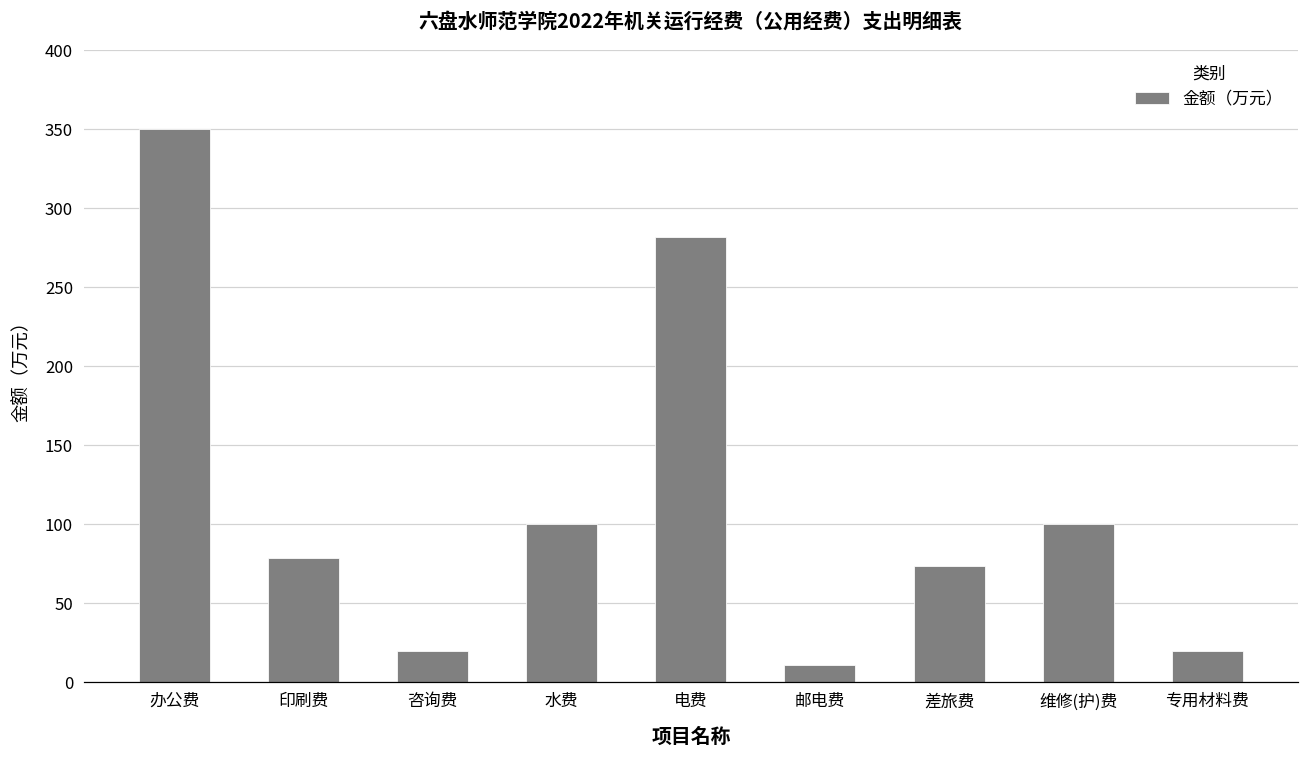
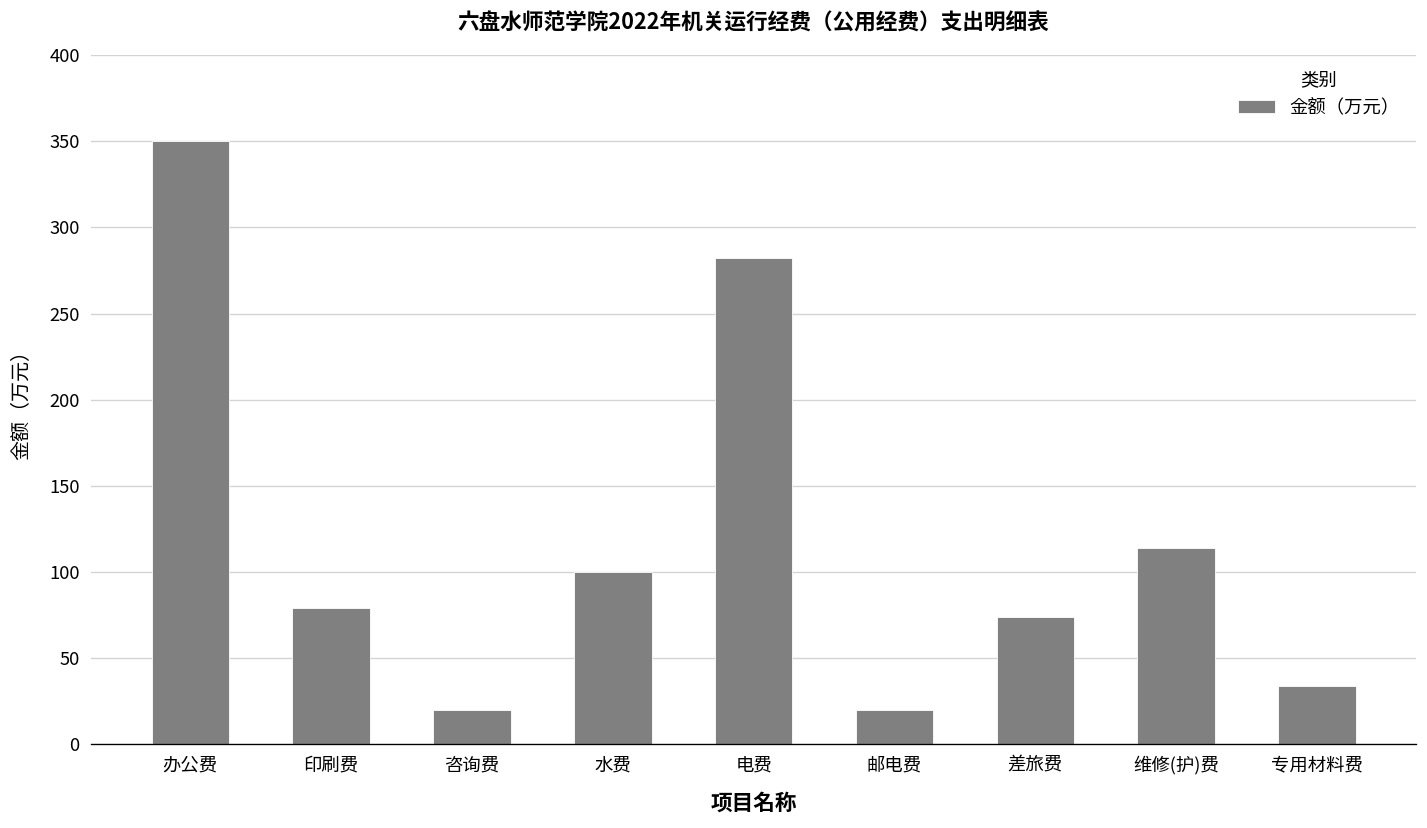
邮电费: 11 -> 20
维修(护)费: 100 -> 114
专用材料费: 20 -> 34
